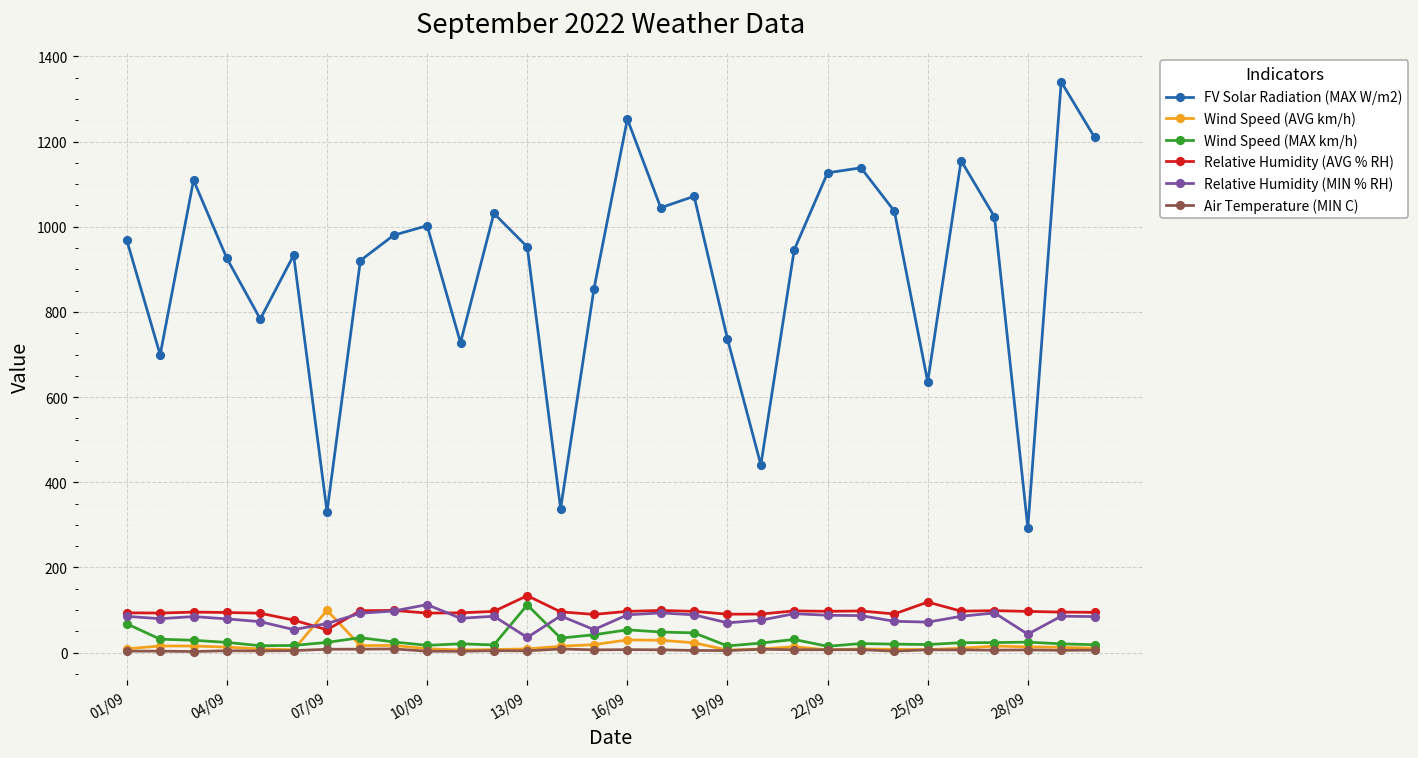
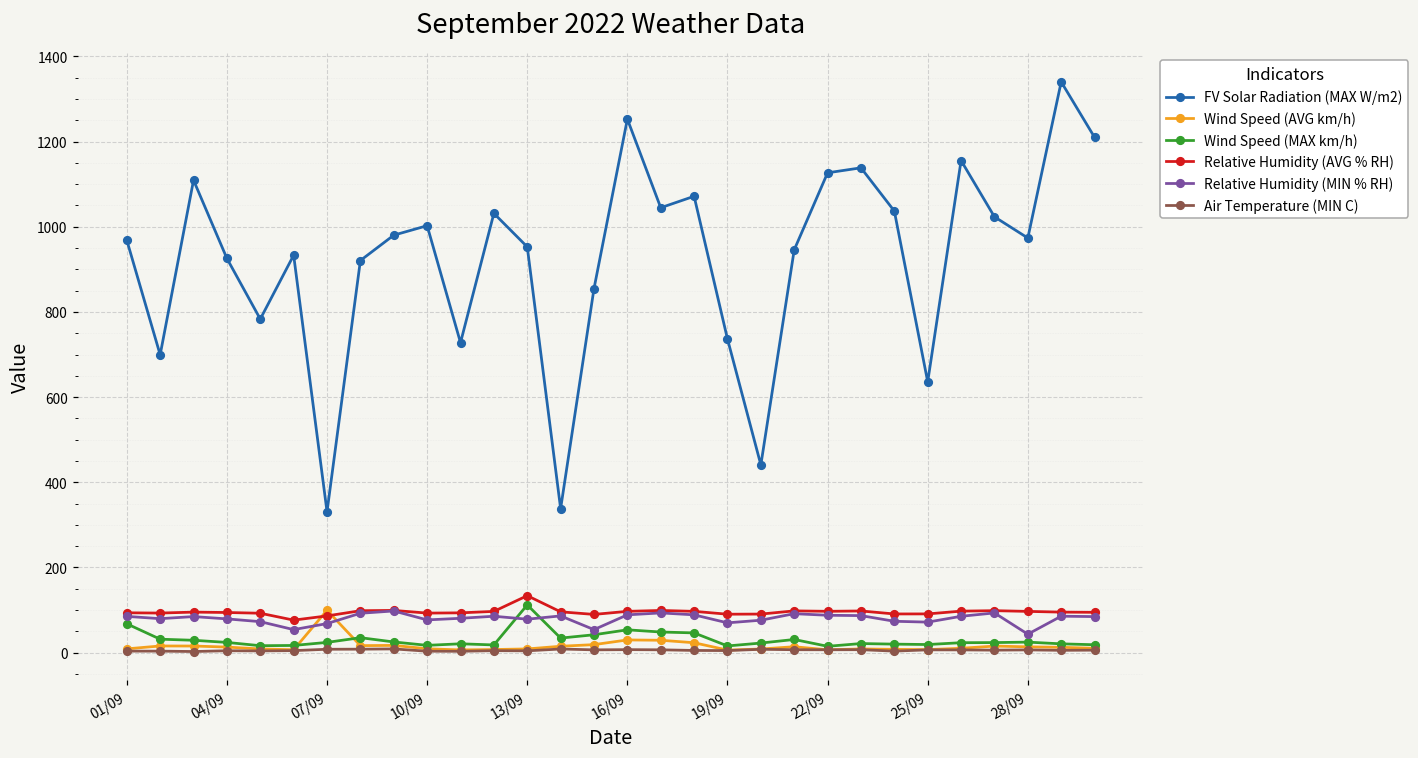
Relative Humidity (AVG % RH), 07/09: 50 -> 90
Relative Humidity (MIN % RH), 10/09: 110 -> 80
Relative Humidity (MIN % RH), 13/09: 40 -> 80
Relative Humidity (AVG % RH), 25/09: 120 -> 90
FV Solar Radiation (MAX W/m2), 28/09: 290 -> 970
